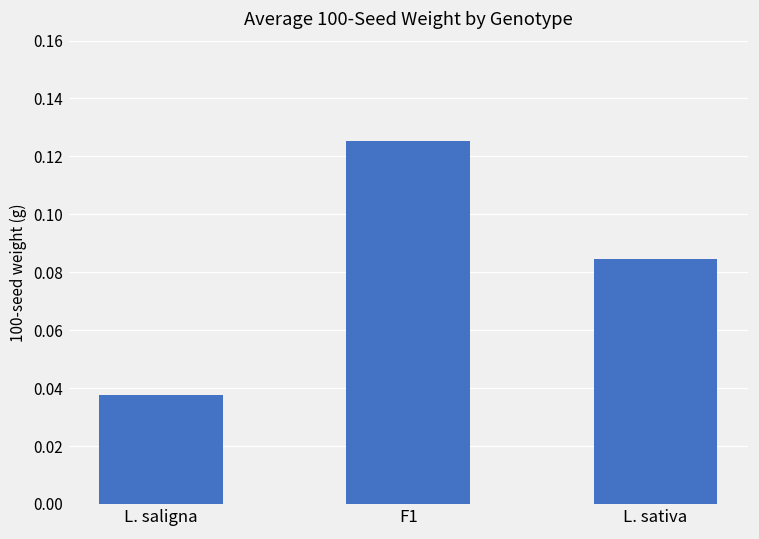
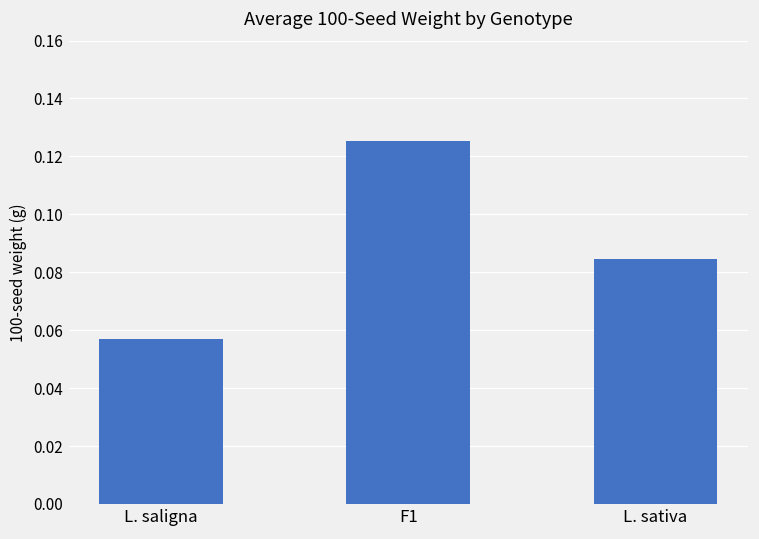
L. saligna: 0.038 -> 0.057
